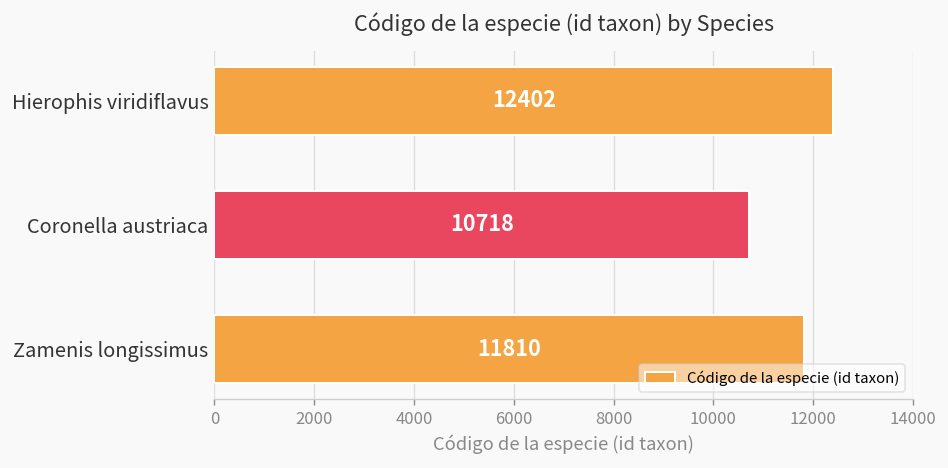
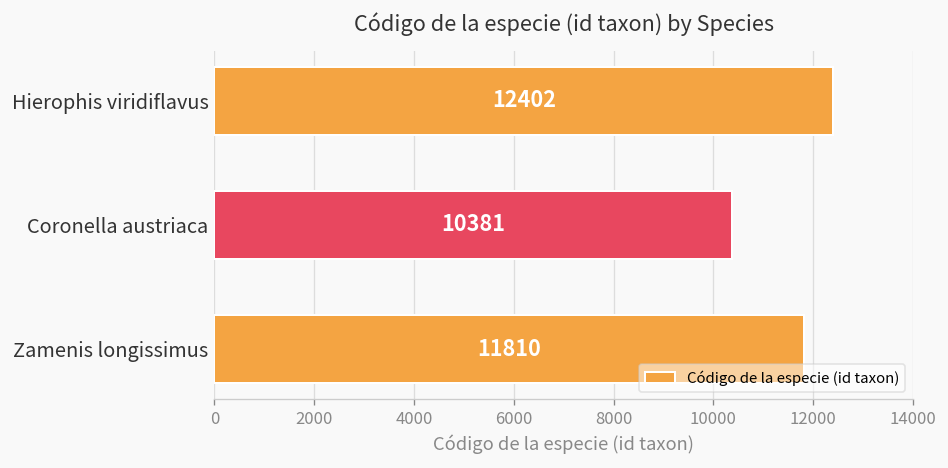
Coronella austriaca: 10718 -> 10381
